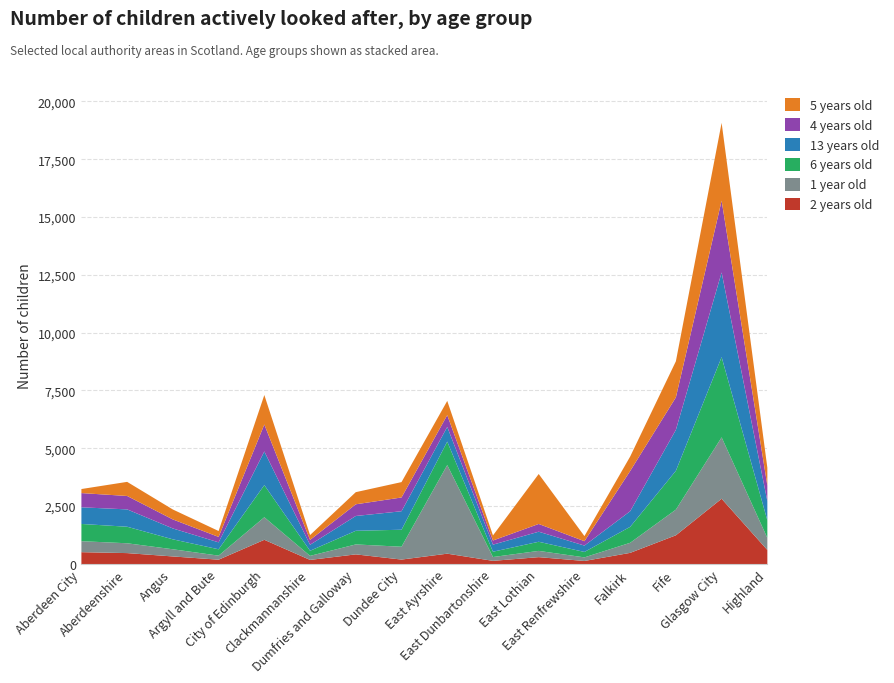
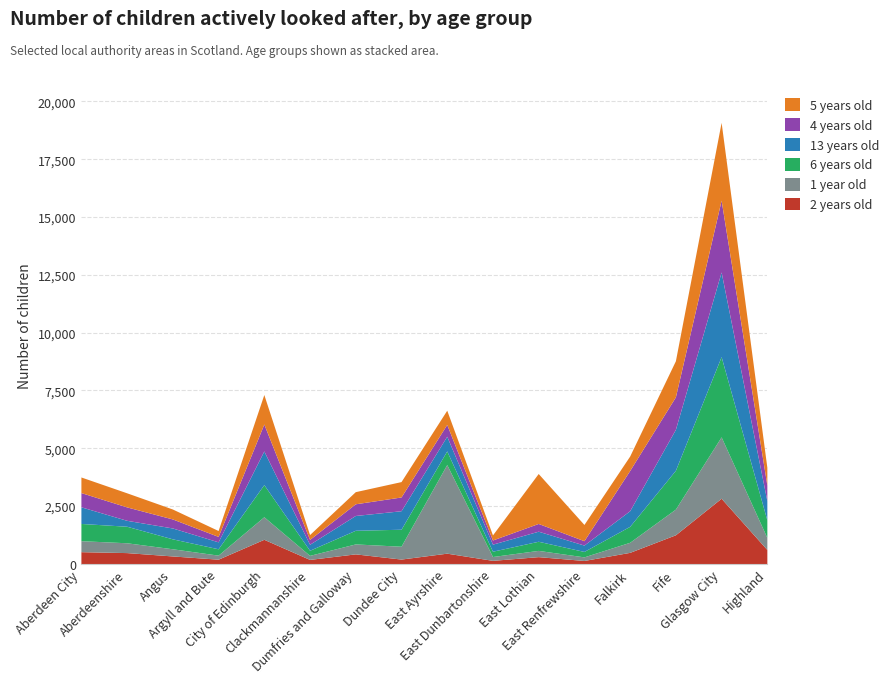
5 years old, Aberdeen City: 200 -> 700
13 years old, Aberdeenshire: 800 -> 300
6 years old, East Ayrshire: 1,000 -> 600
5 years old, East Renfrewshire: 200 -> 700
